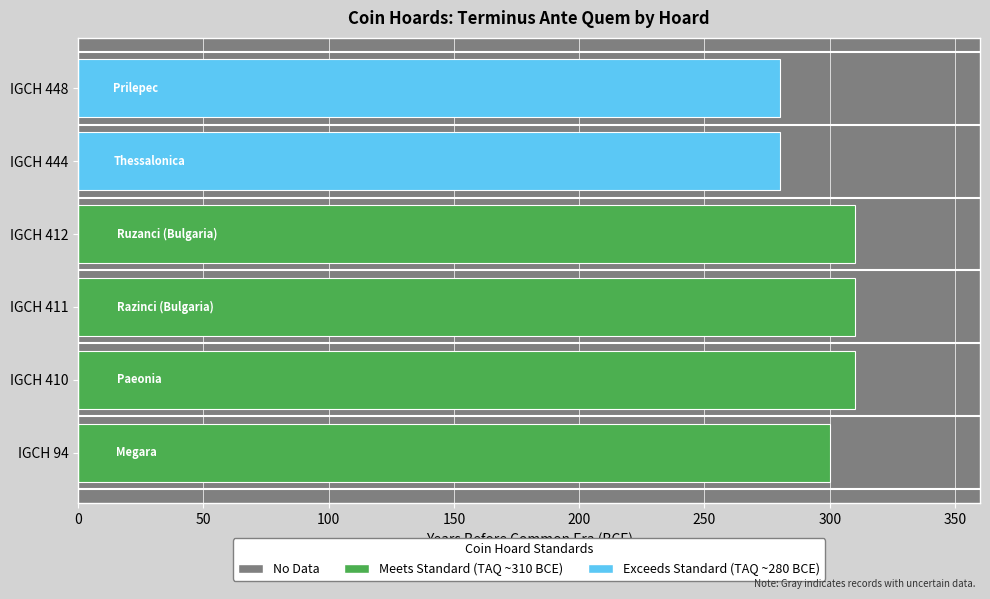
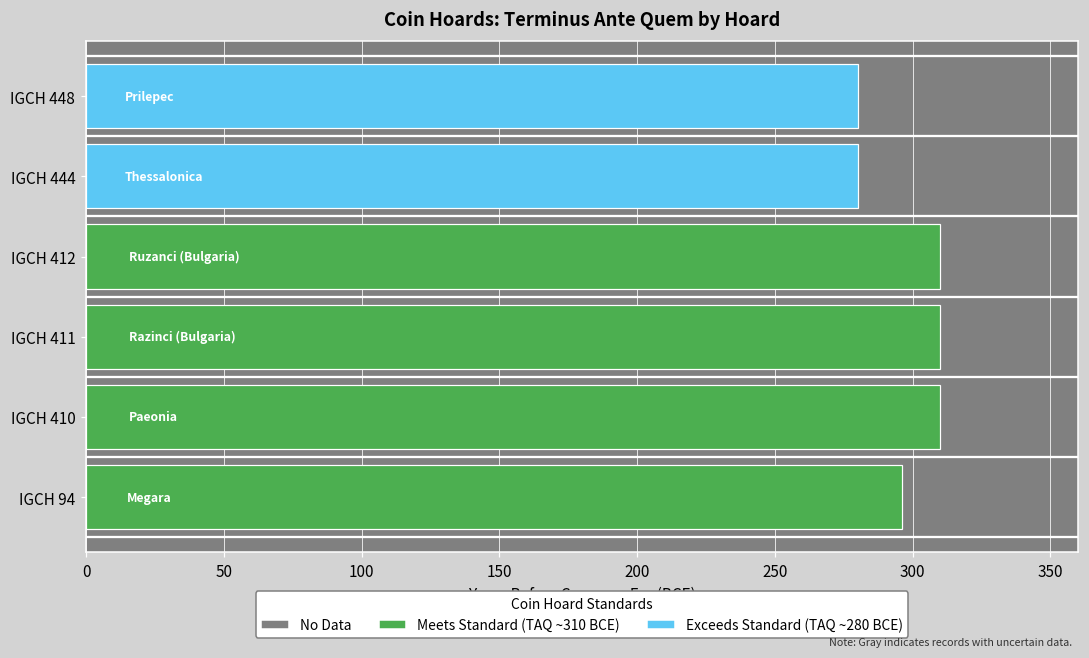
IGCH 94: 300 -> 296
